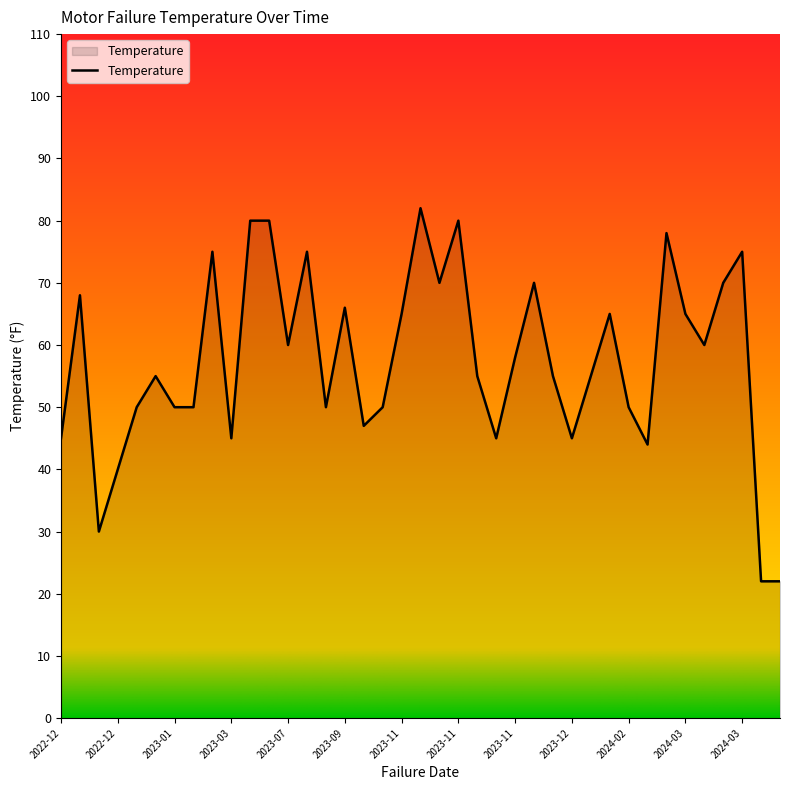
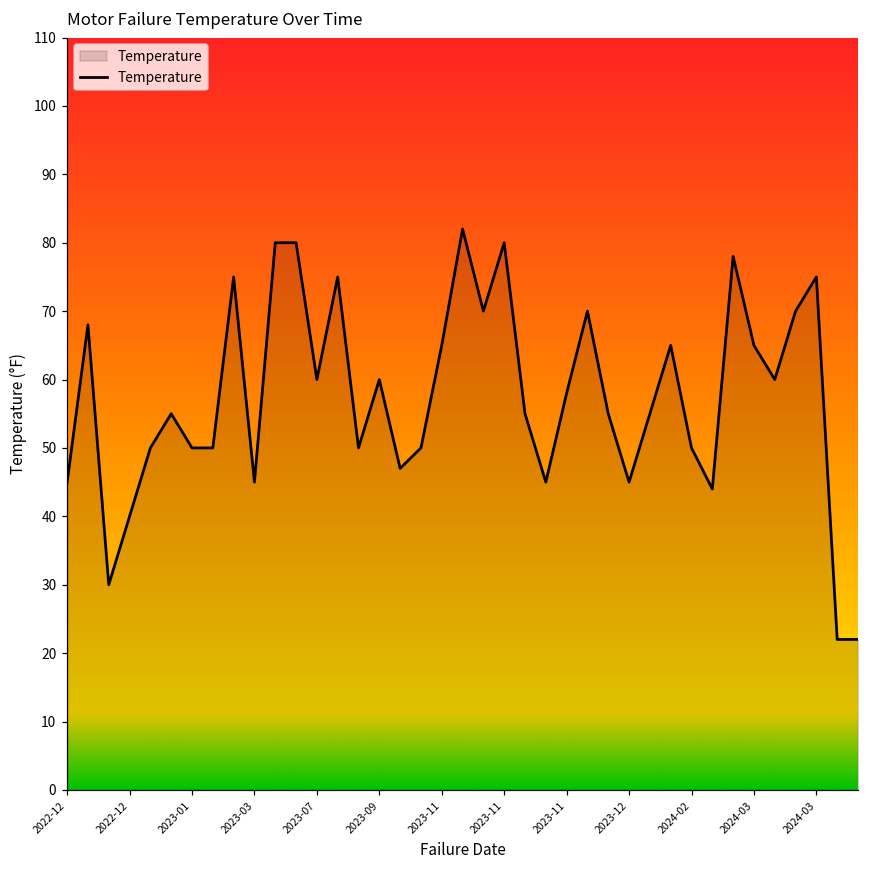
2023-09: 66 -> 60
